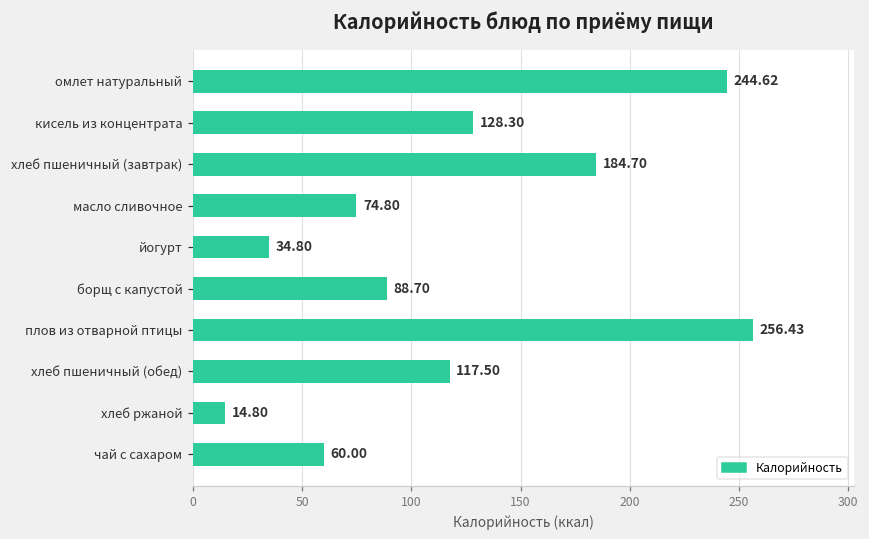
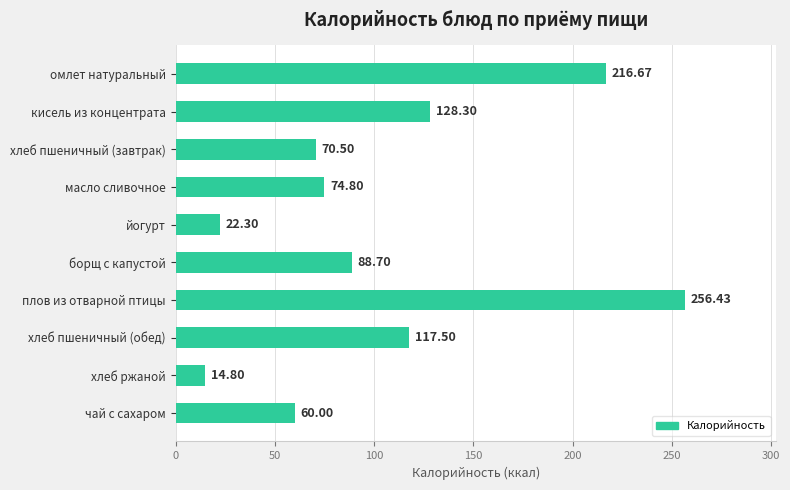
омлет натуральный: 244.62 -> 216.67
хлеб пшеничный (завтрак): 184.70 -> 70.50
йогурт: 34.80 -> 22.30
